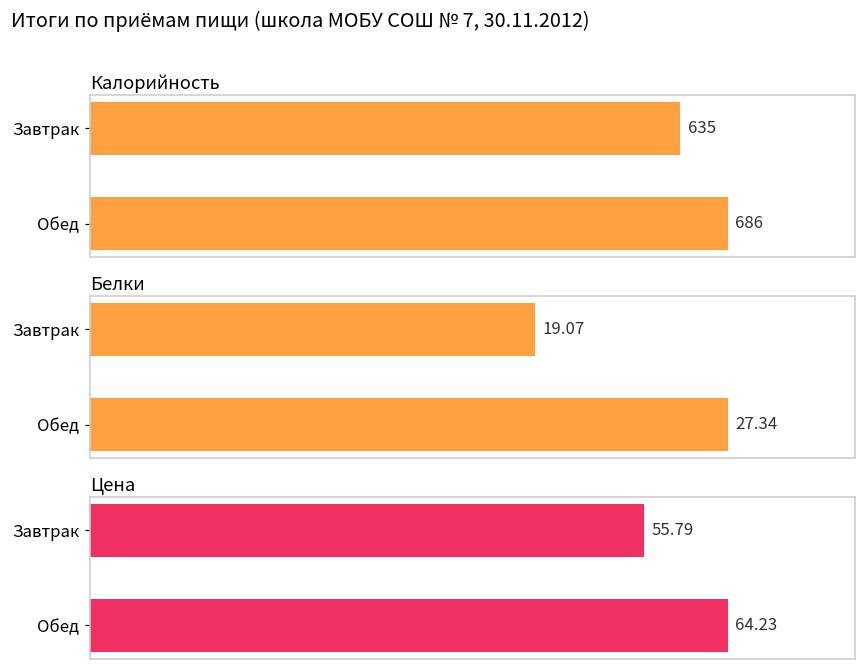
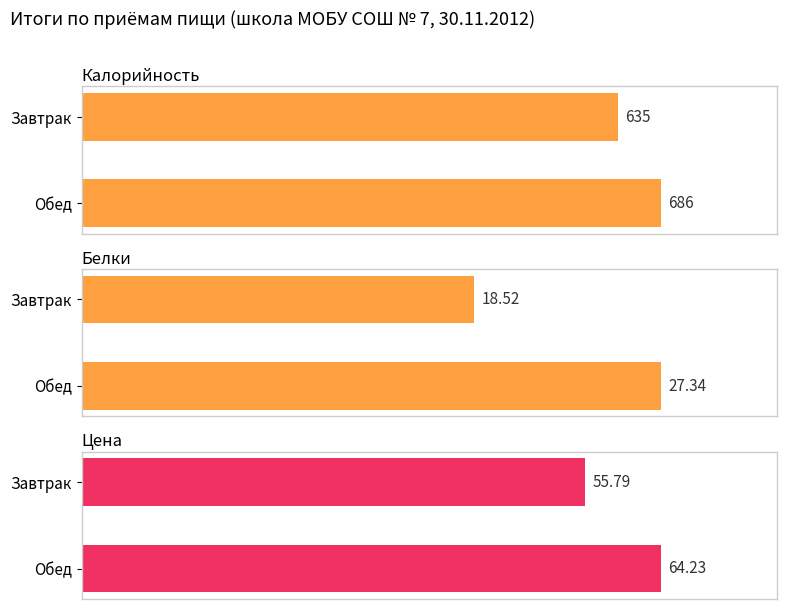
Белки, Завтрак: 19.07 -> 18.52
